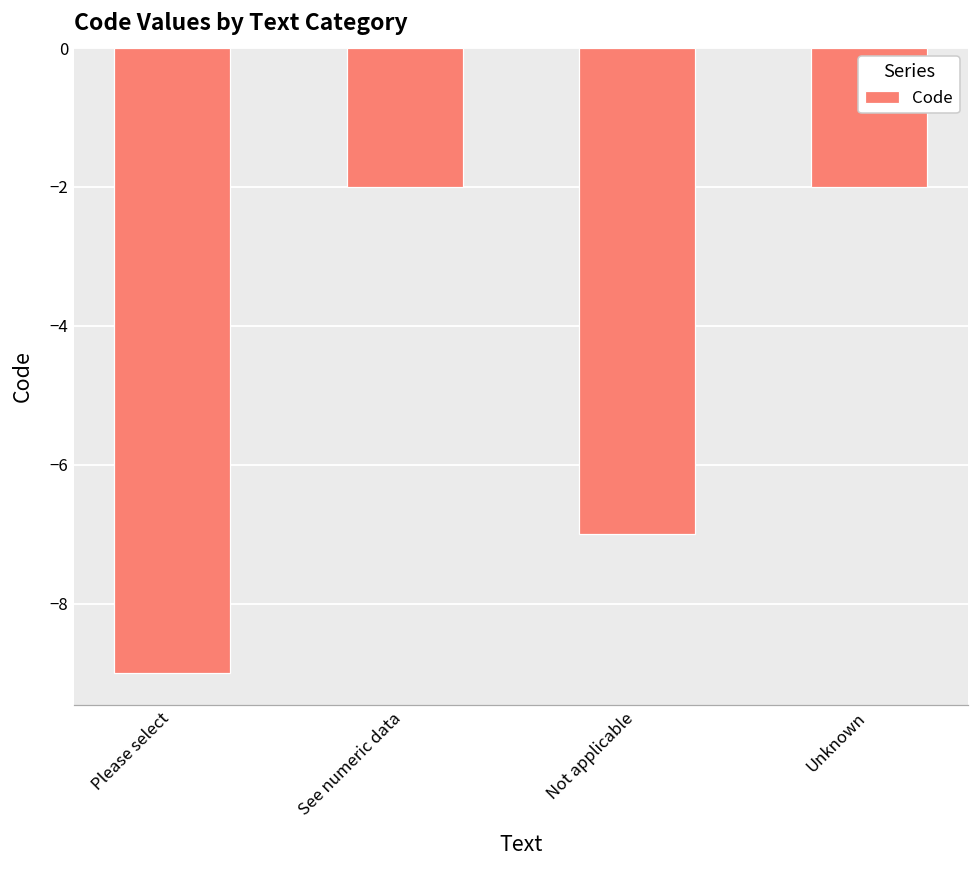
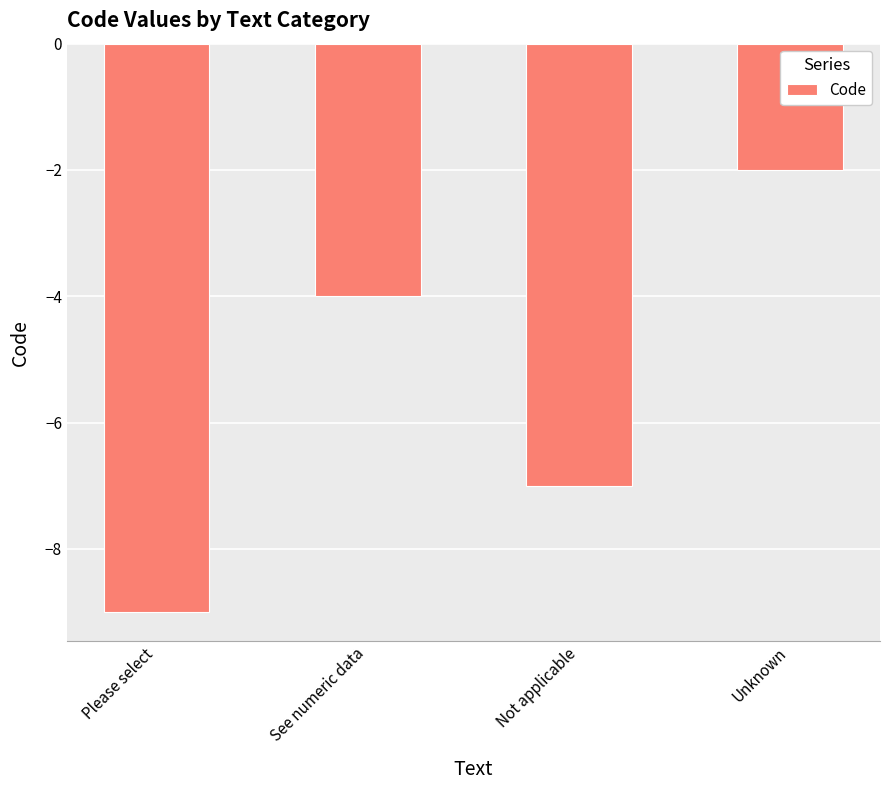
See numeric data: -2 -> -4
